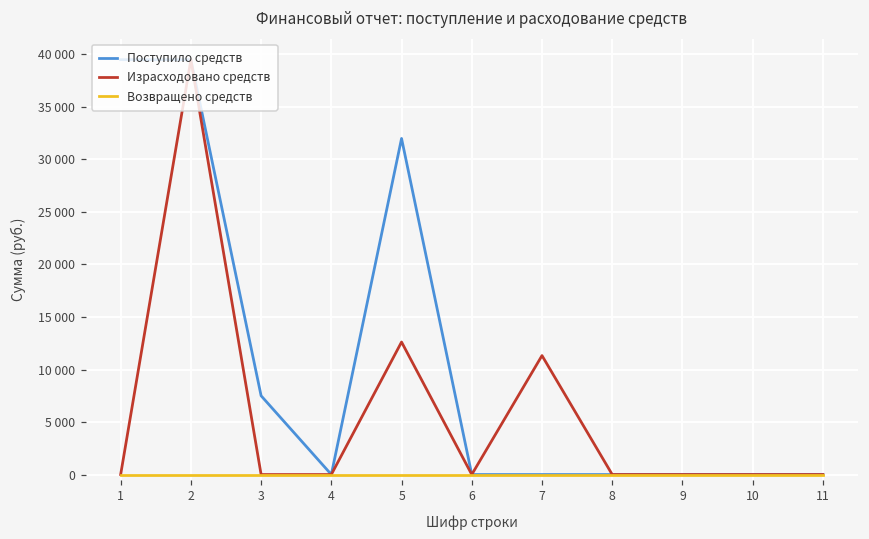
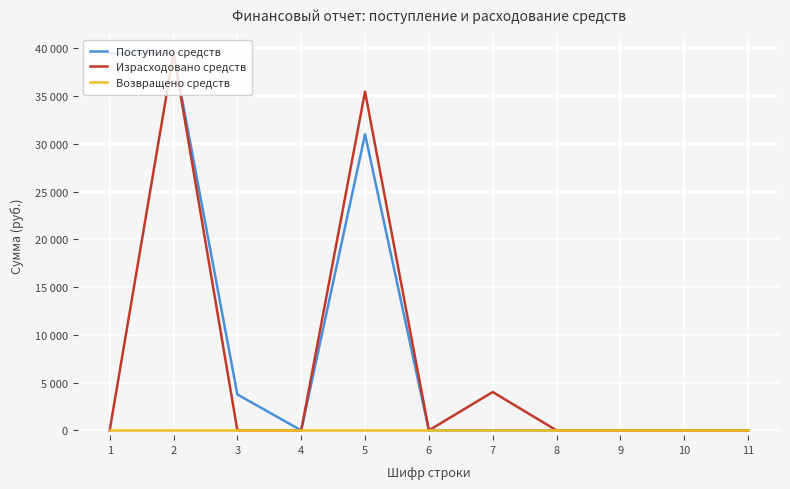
Поступило средств, 3: 8000 -> 4000
Поступило средств, 5: 32000 -> 31000
Израсходовано средств, 5: 13000 -> 35000
Израсходовано средств, 7: 11000 -> 4000
